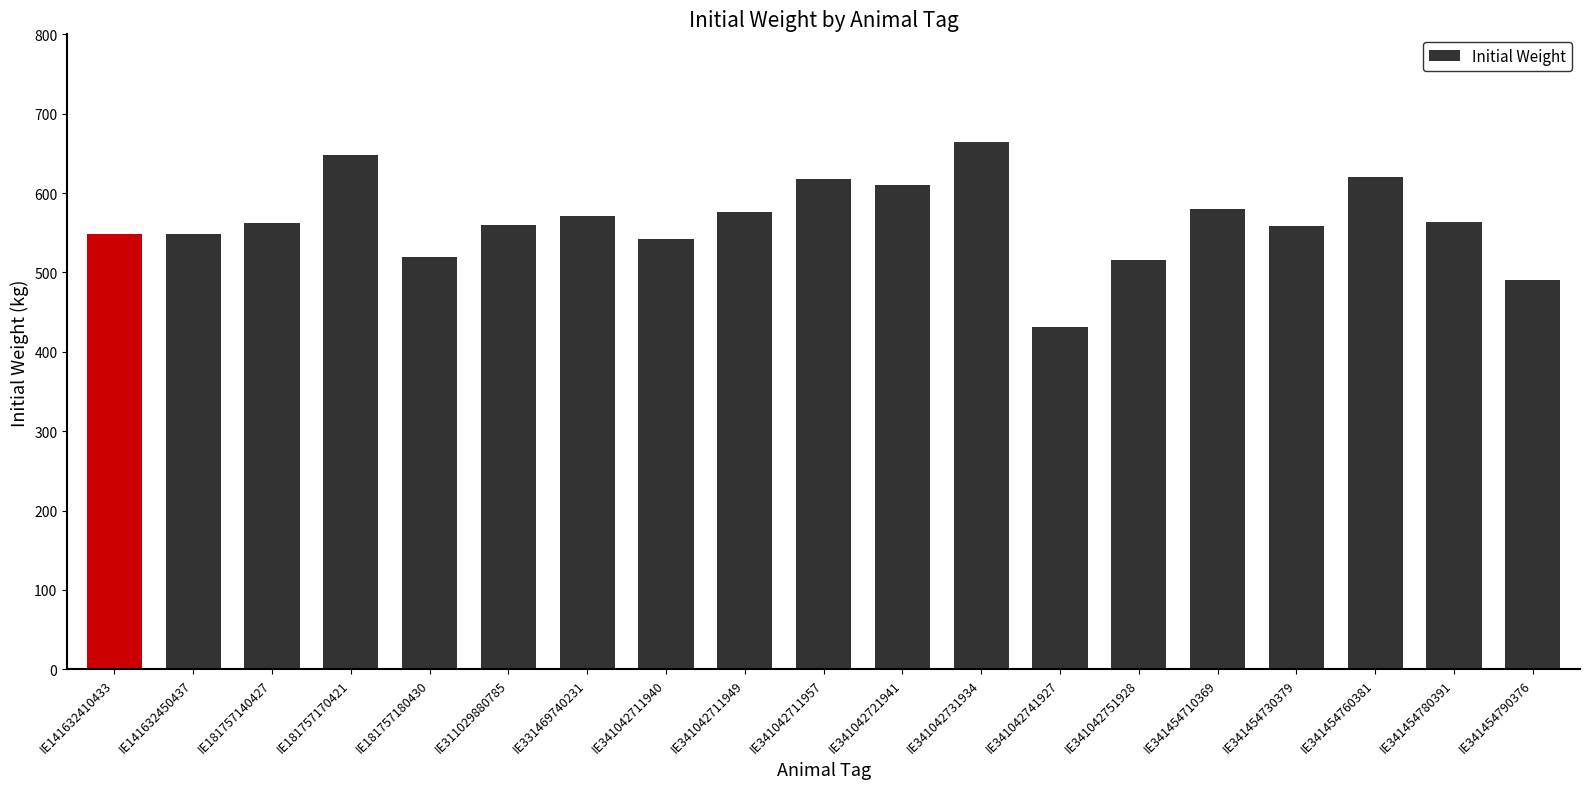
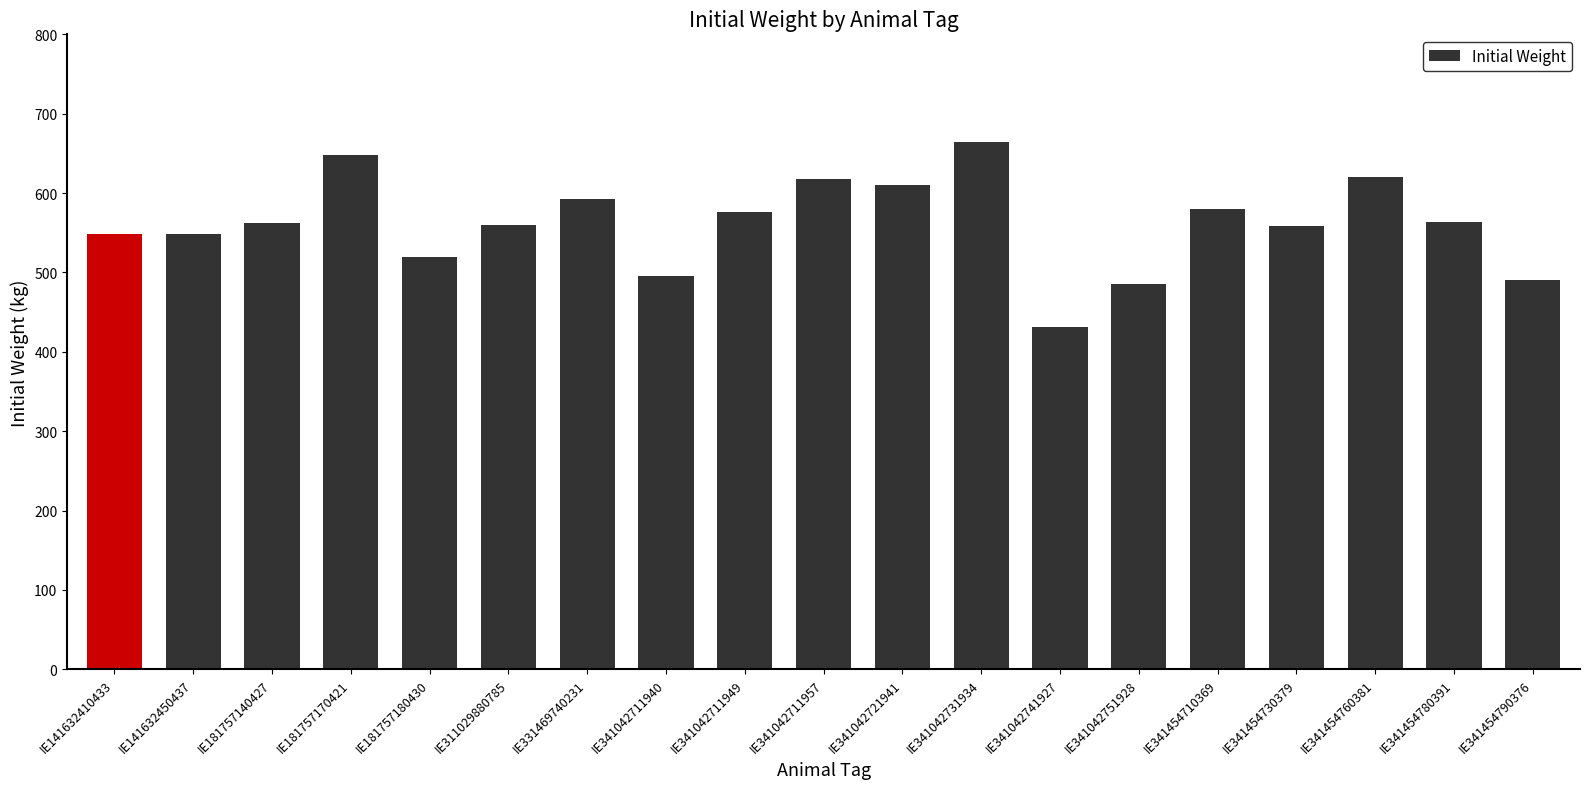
IE331469740231: 570 -> 590
IE341042711940: 540 -> 500
IE341042751928: 520 -> 490
